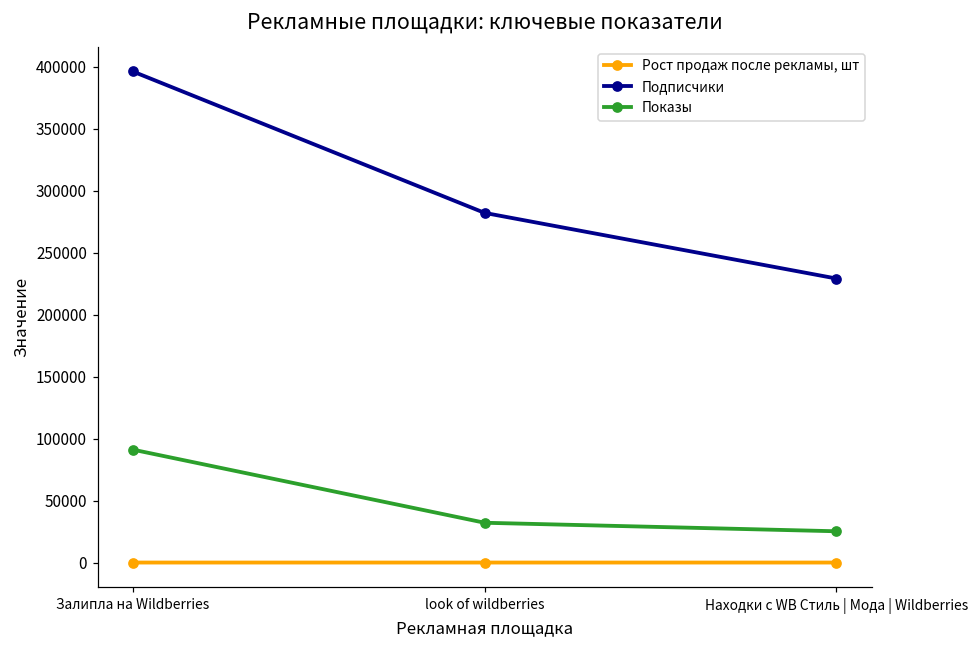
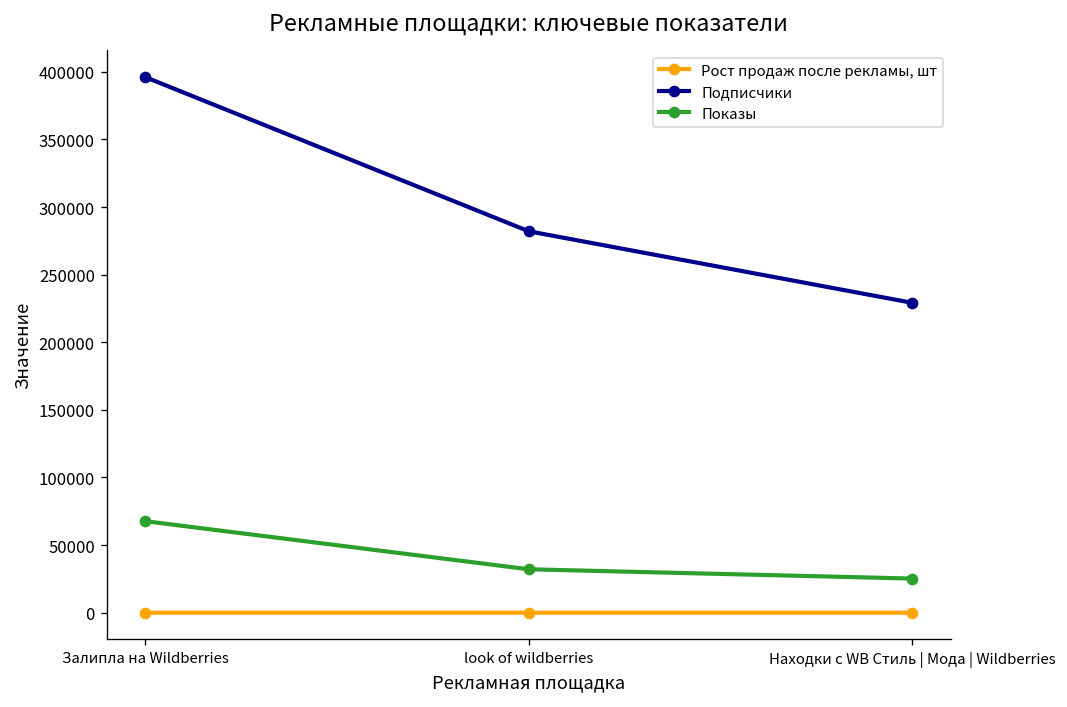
Показы, Залипла на Wildberries: 91000 -> 68000
